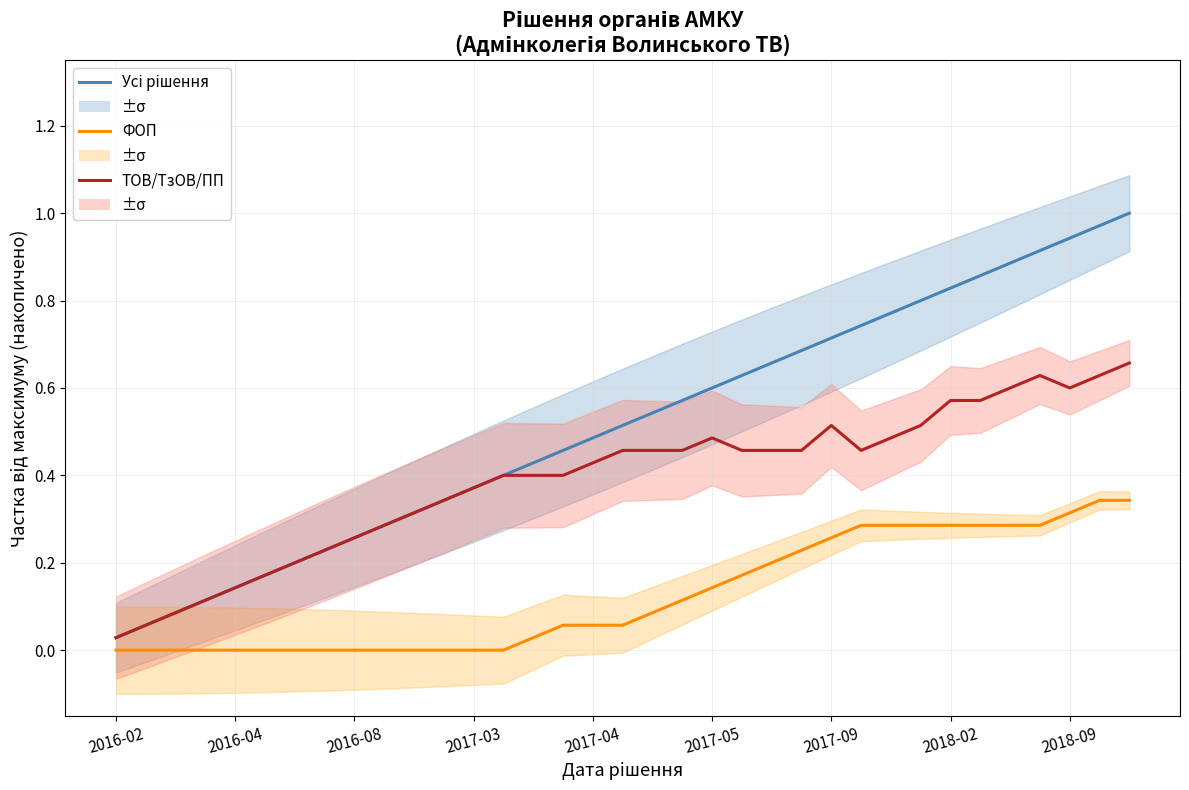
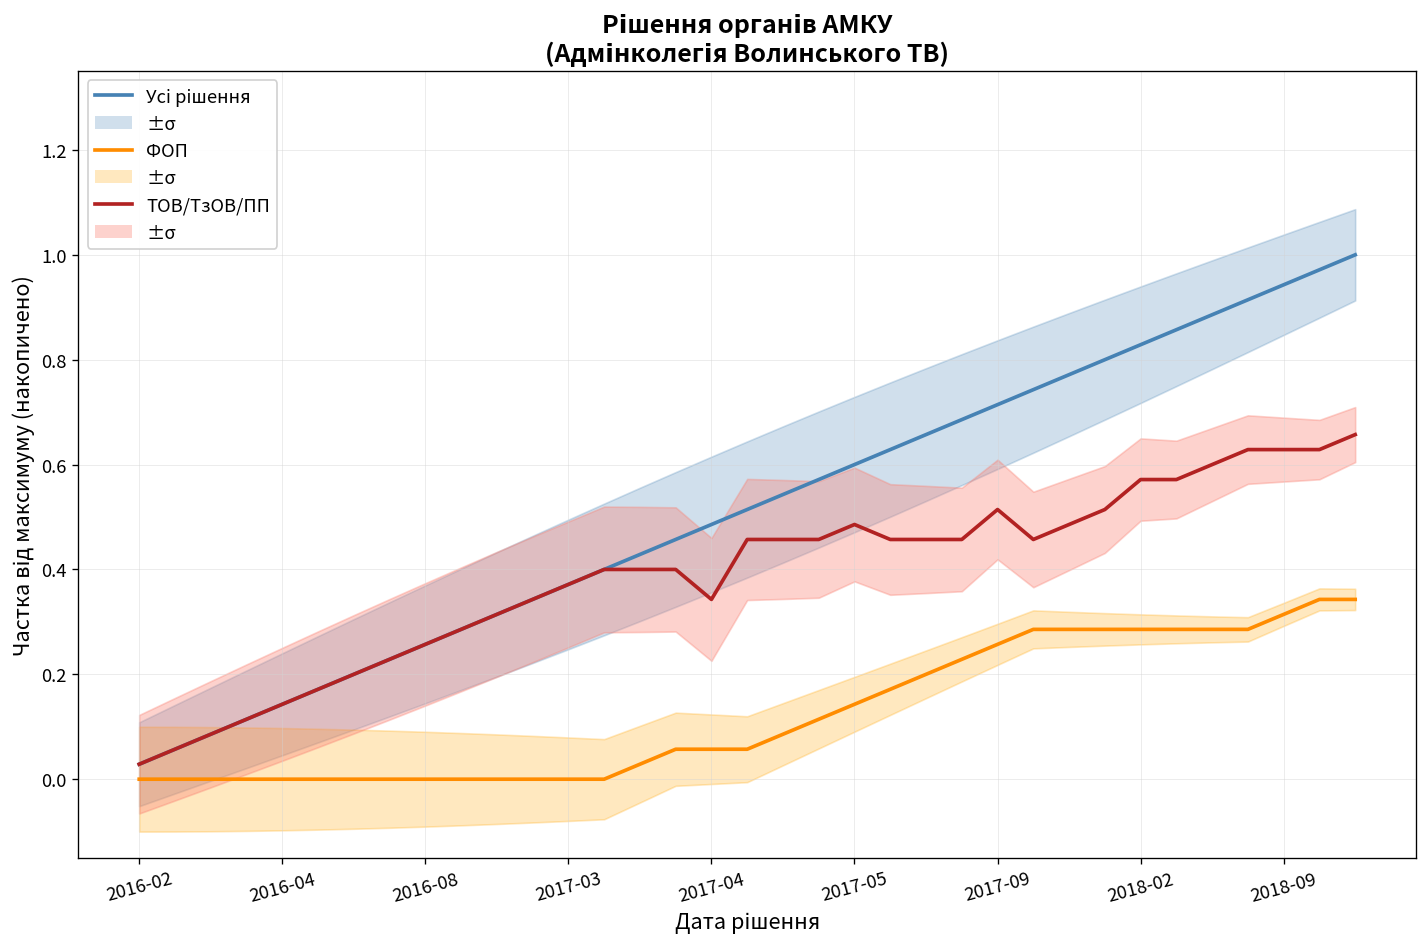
ТОВ/ТзОВ/ПП, 2017-04: 0.43 -> 0.34
ТОВ/ТзОВ/ПП, 2018-09: 0.60 -> 0.63
